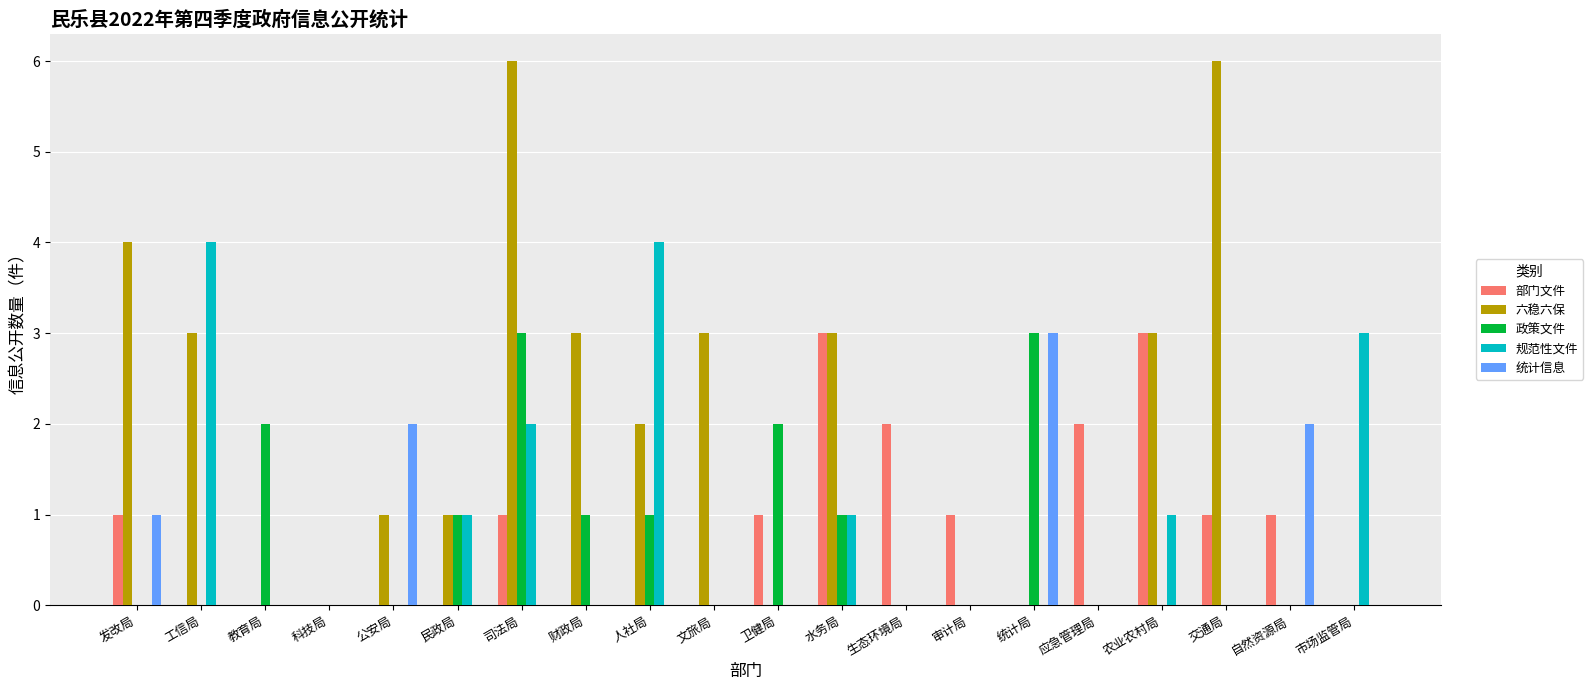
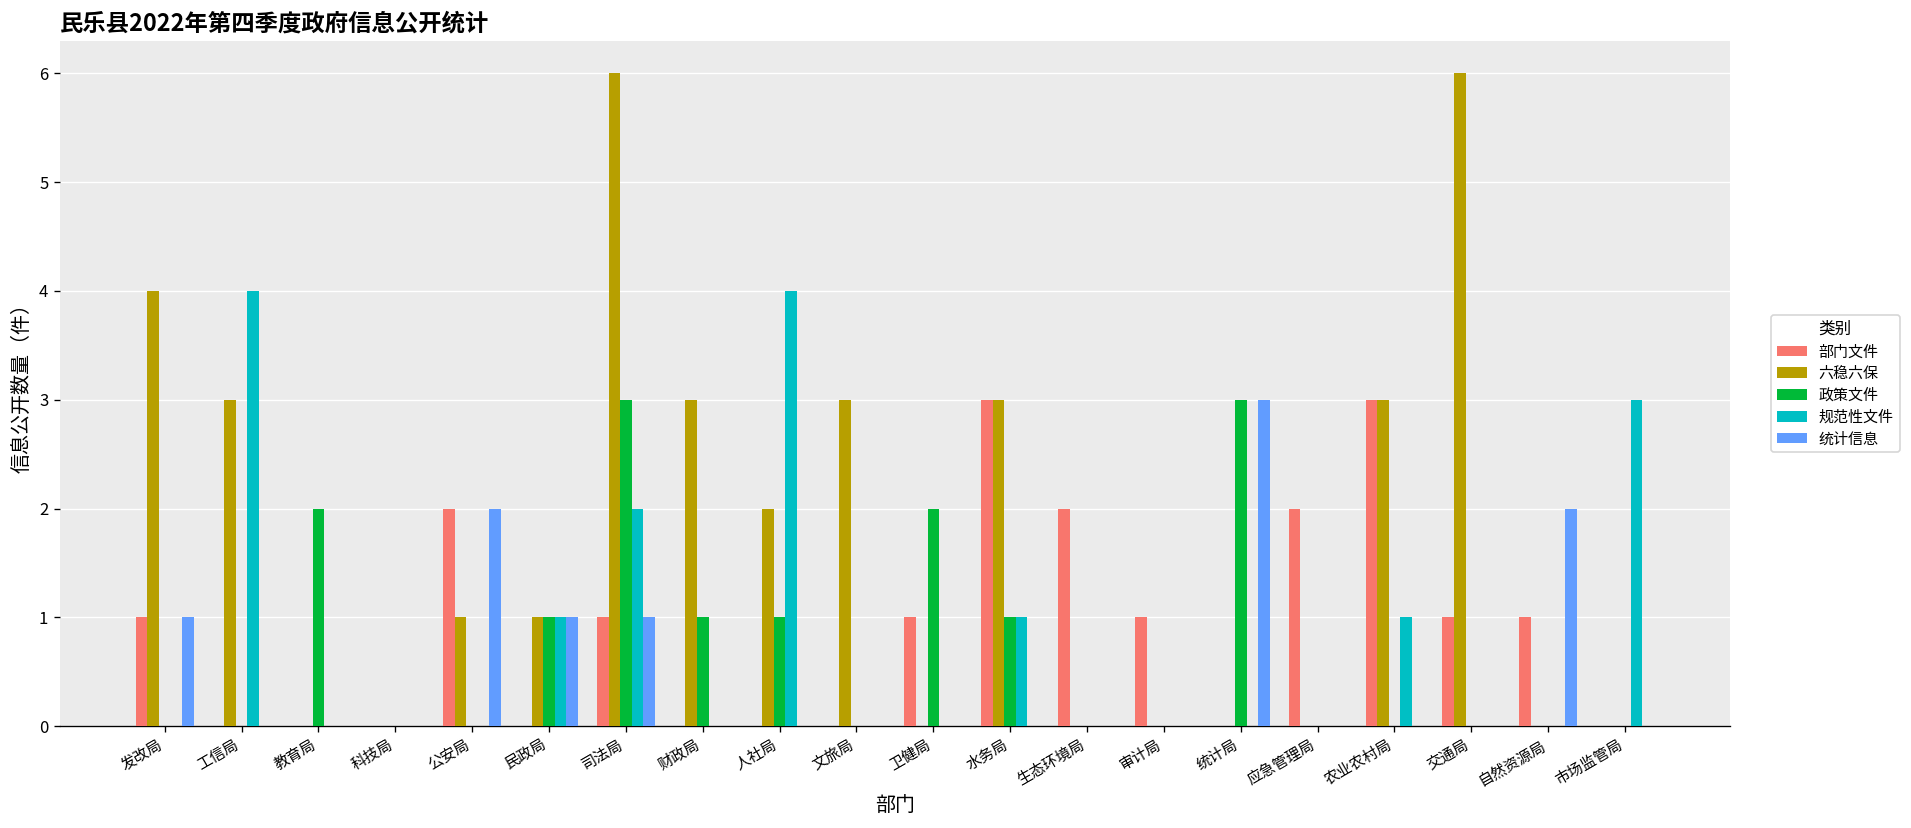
部门文件, 公安局: 0 -> 2
统计信息, 民政局: 0 -> 1
统计信息, 司法局: 0 -> 1
